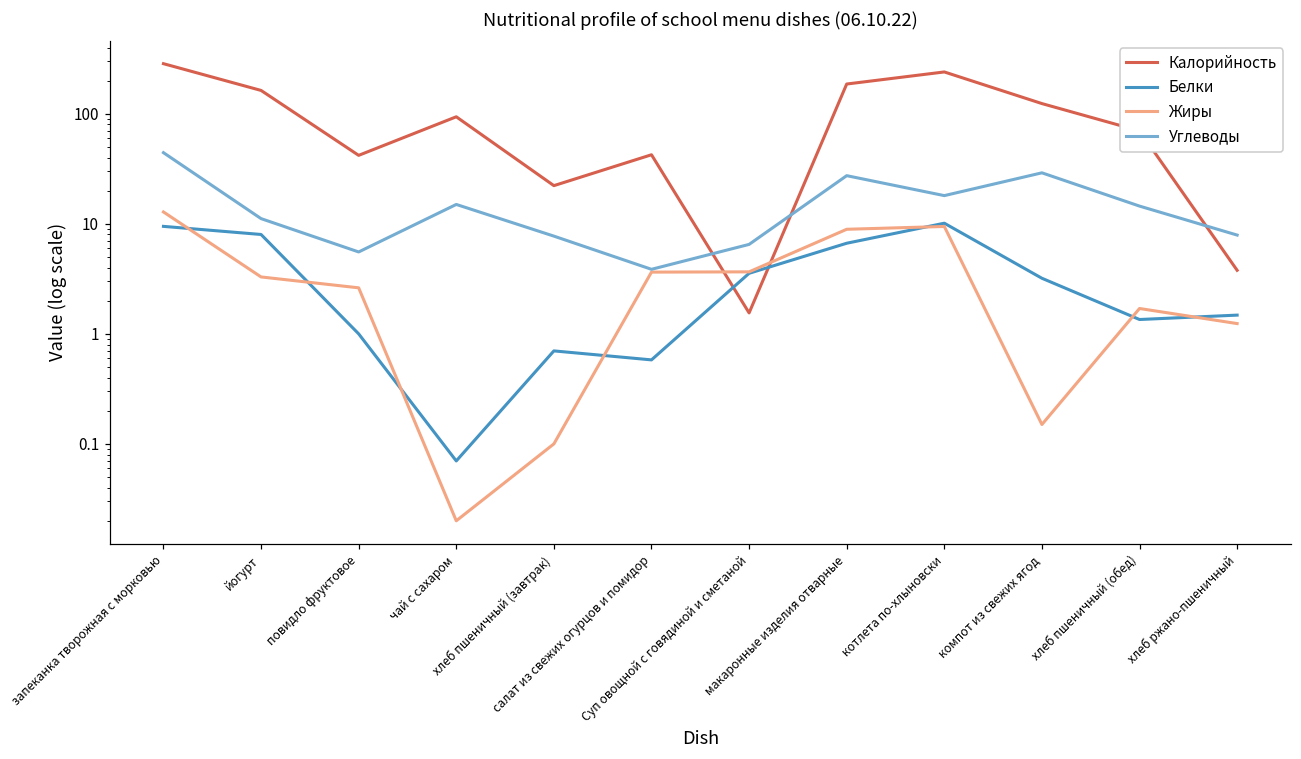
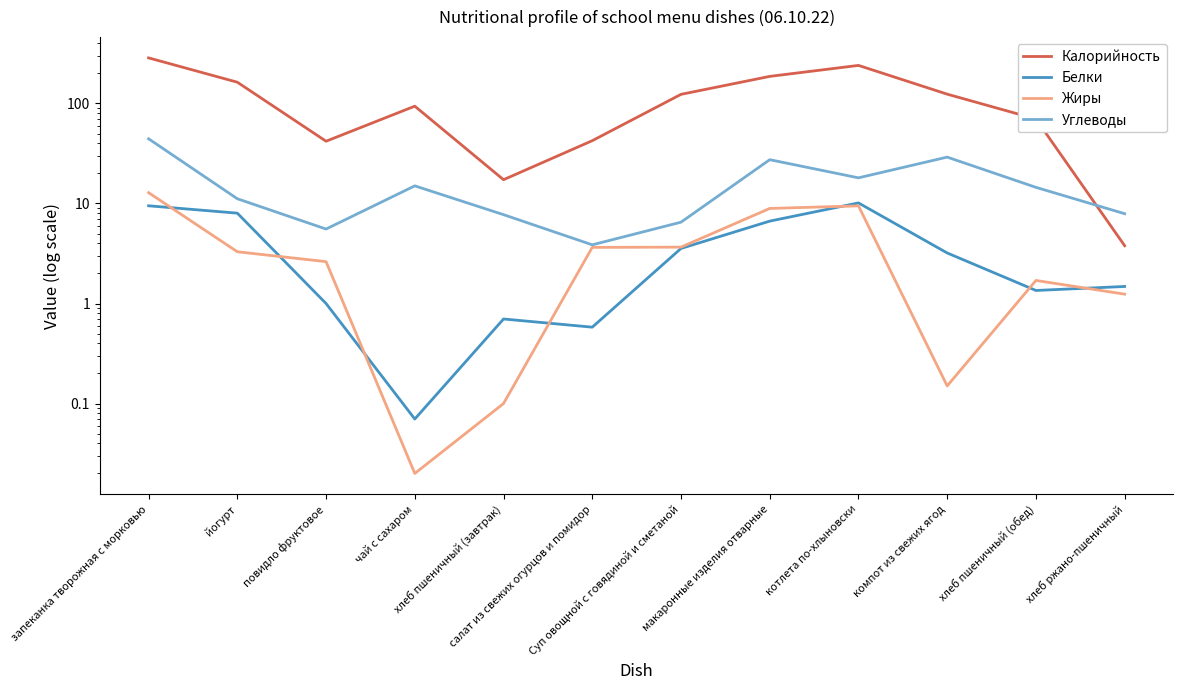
Калорийность, хлеб пшеничный (завтрак): 22 -> 17
Калорийность, Суп овощной с говядиной и сметаной: 1.6 -> 120
